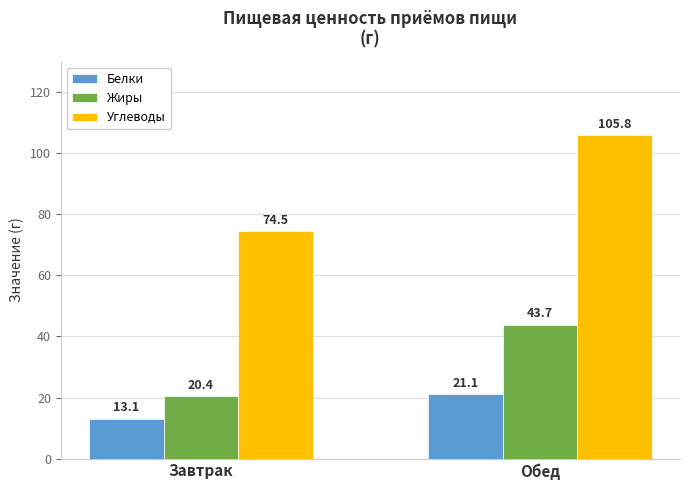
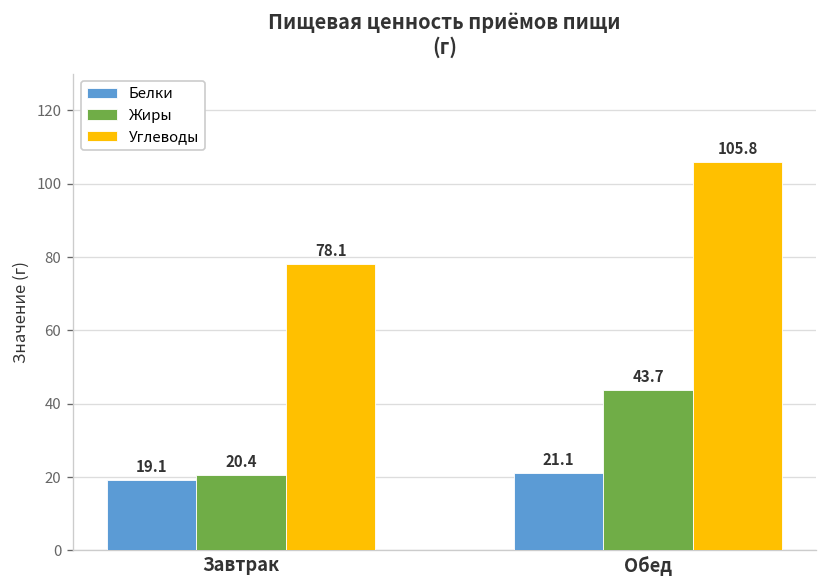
Белки, Завтрак: 13.1 -> 19.1
Углеводы, Завтрак: 74.5 -> 78.1
